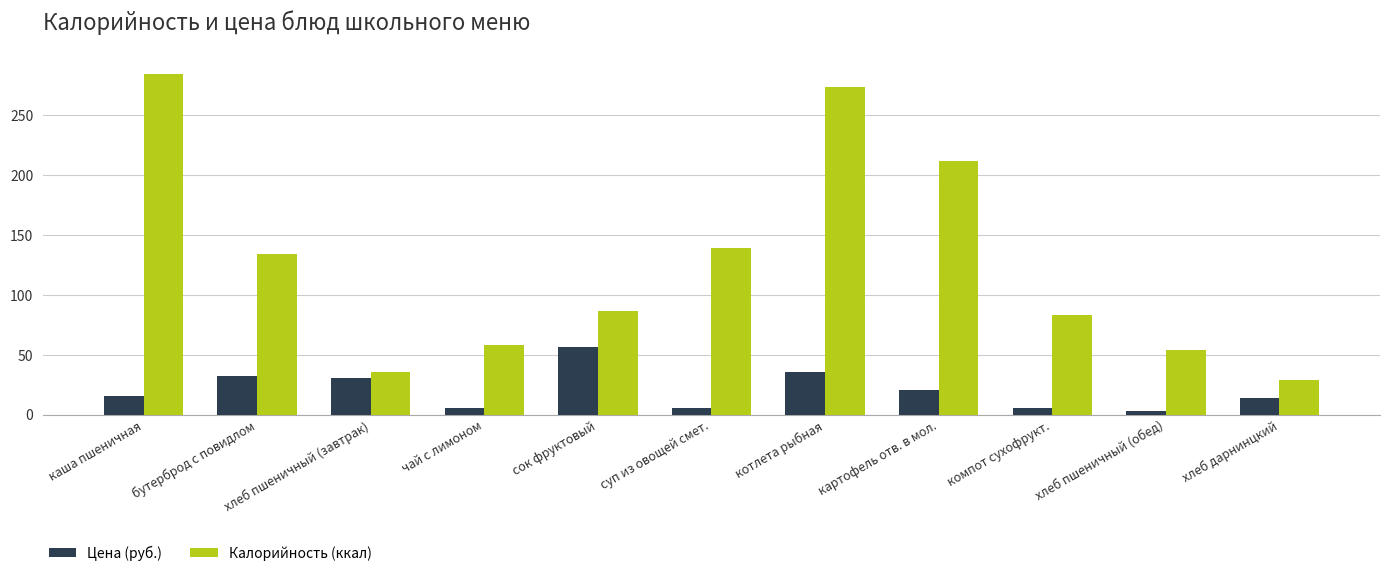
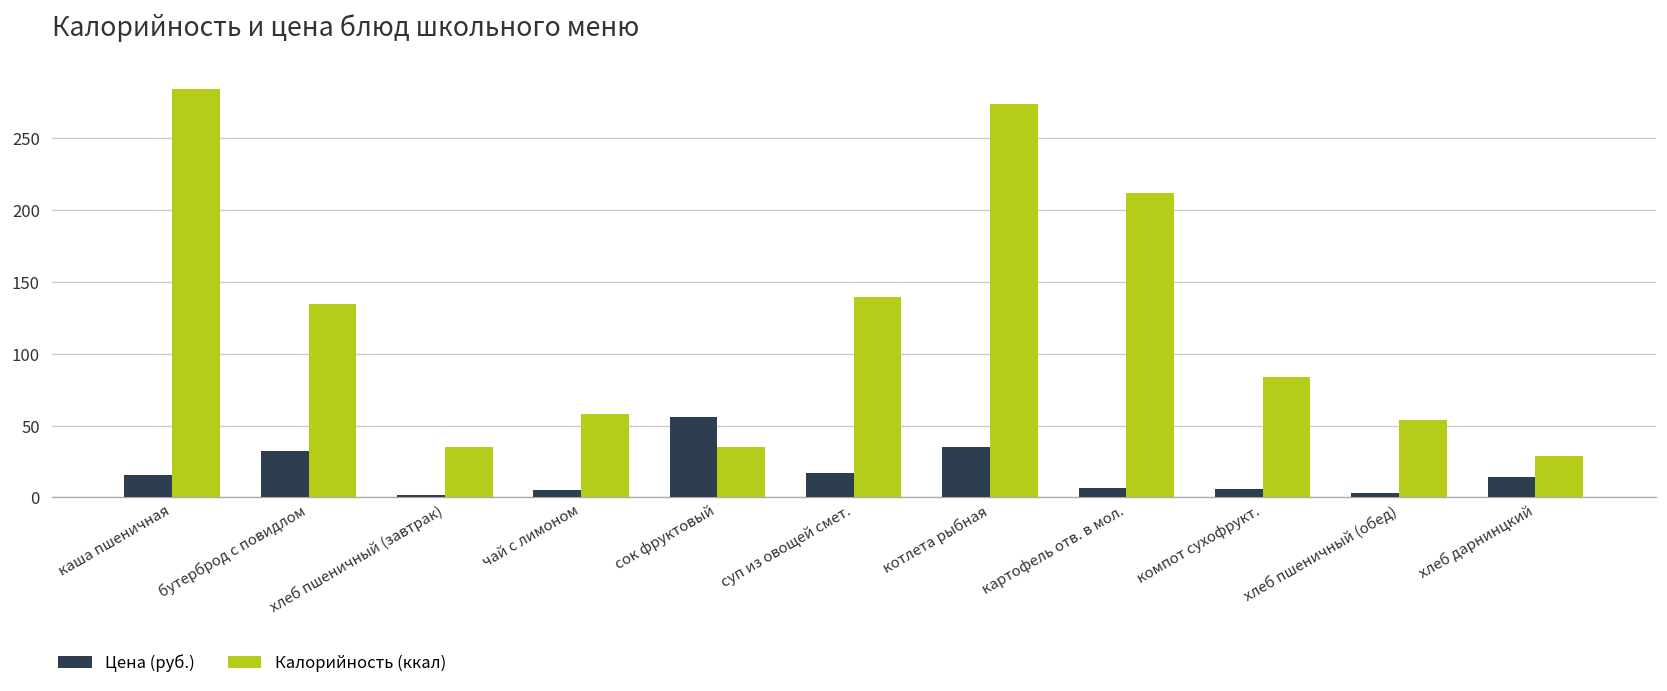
Цена (руб.), хлеб пшеничный (завтрак): 30 -> 1
Калорийность (ккал), сок фруктовый: 87 -> 35
Цена (руб.), суп из овощей смет.: 5 -> 17
Цена (руб.), картофель отв. в мол.: 20 -> 6
